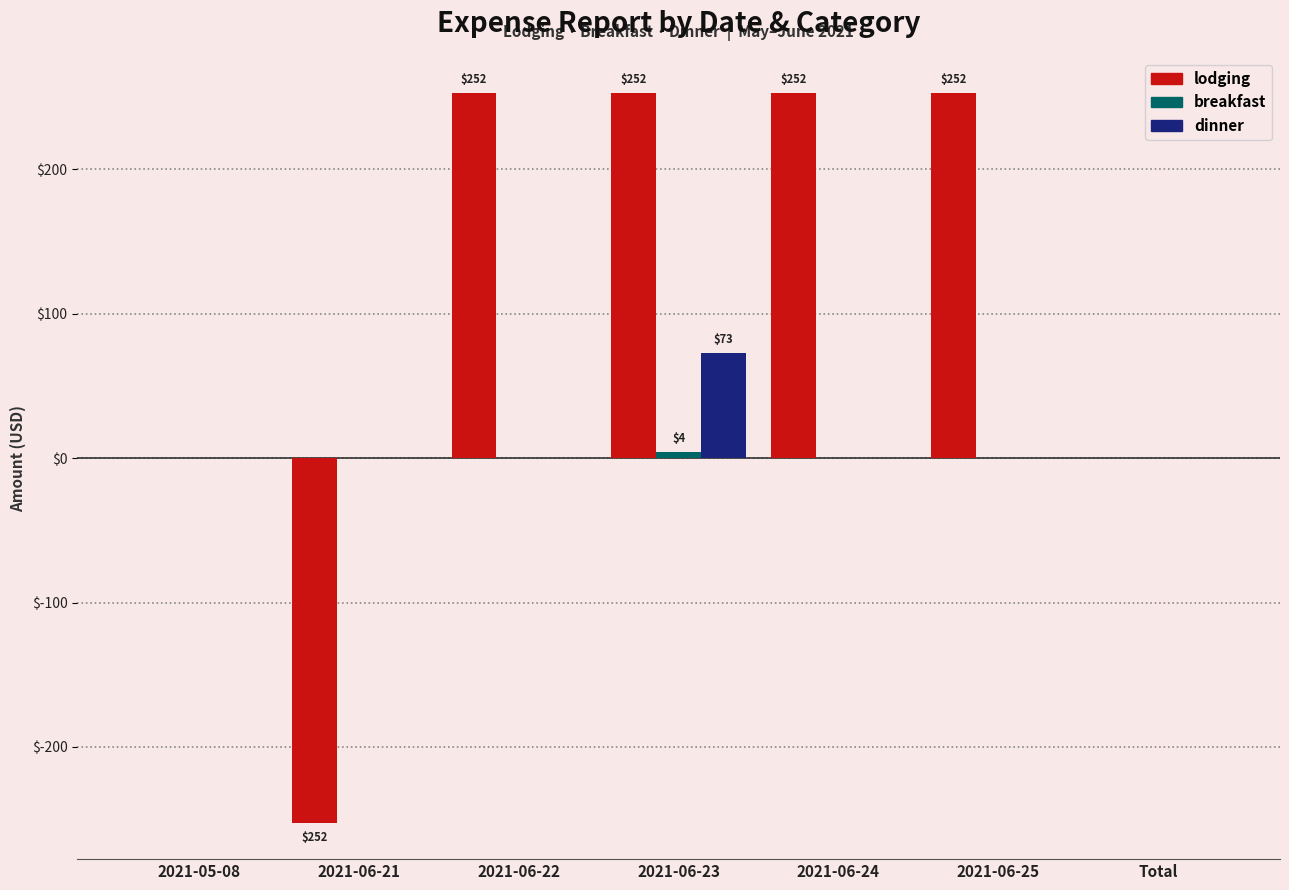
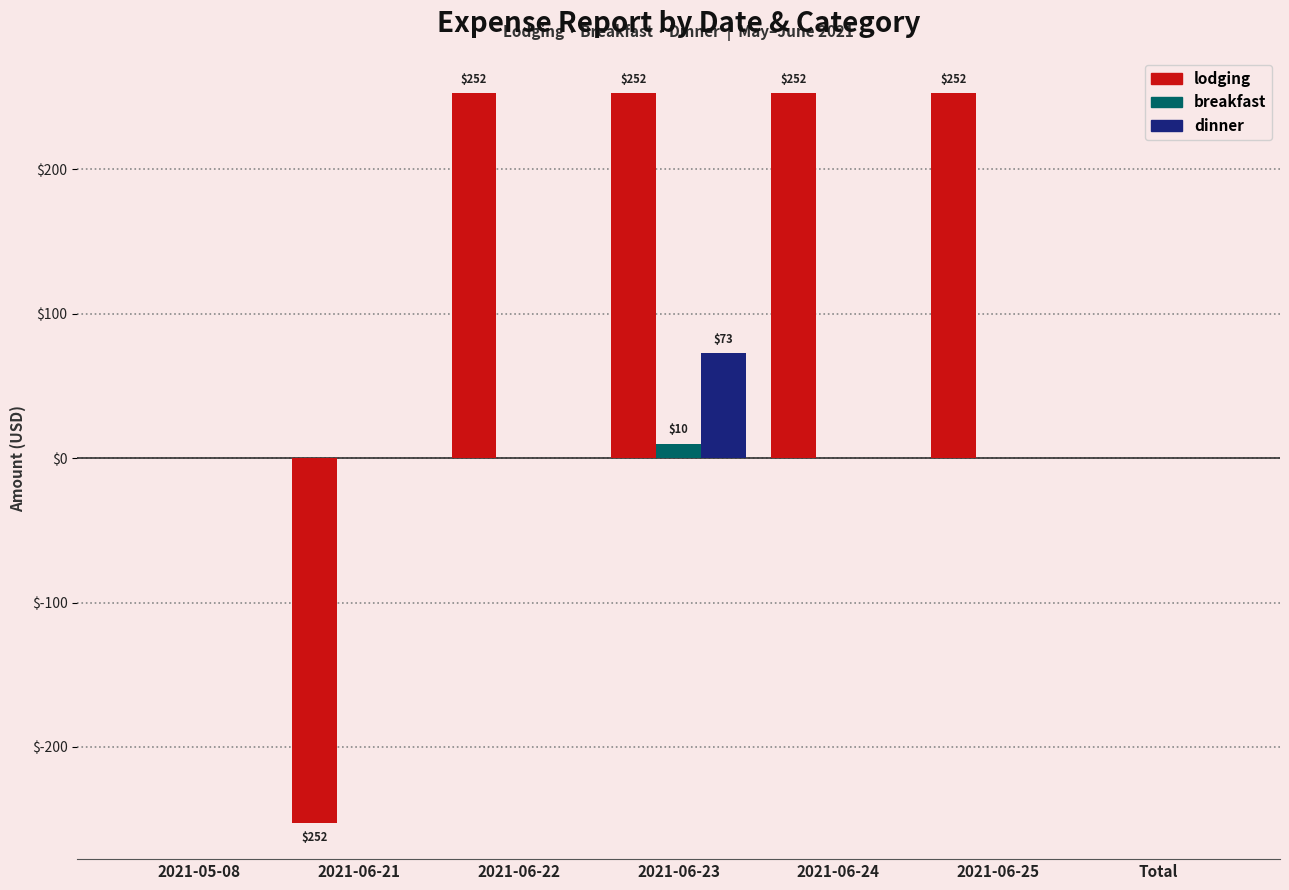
breakfast, 2021-06-23: $4 -> $10
